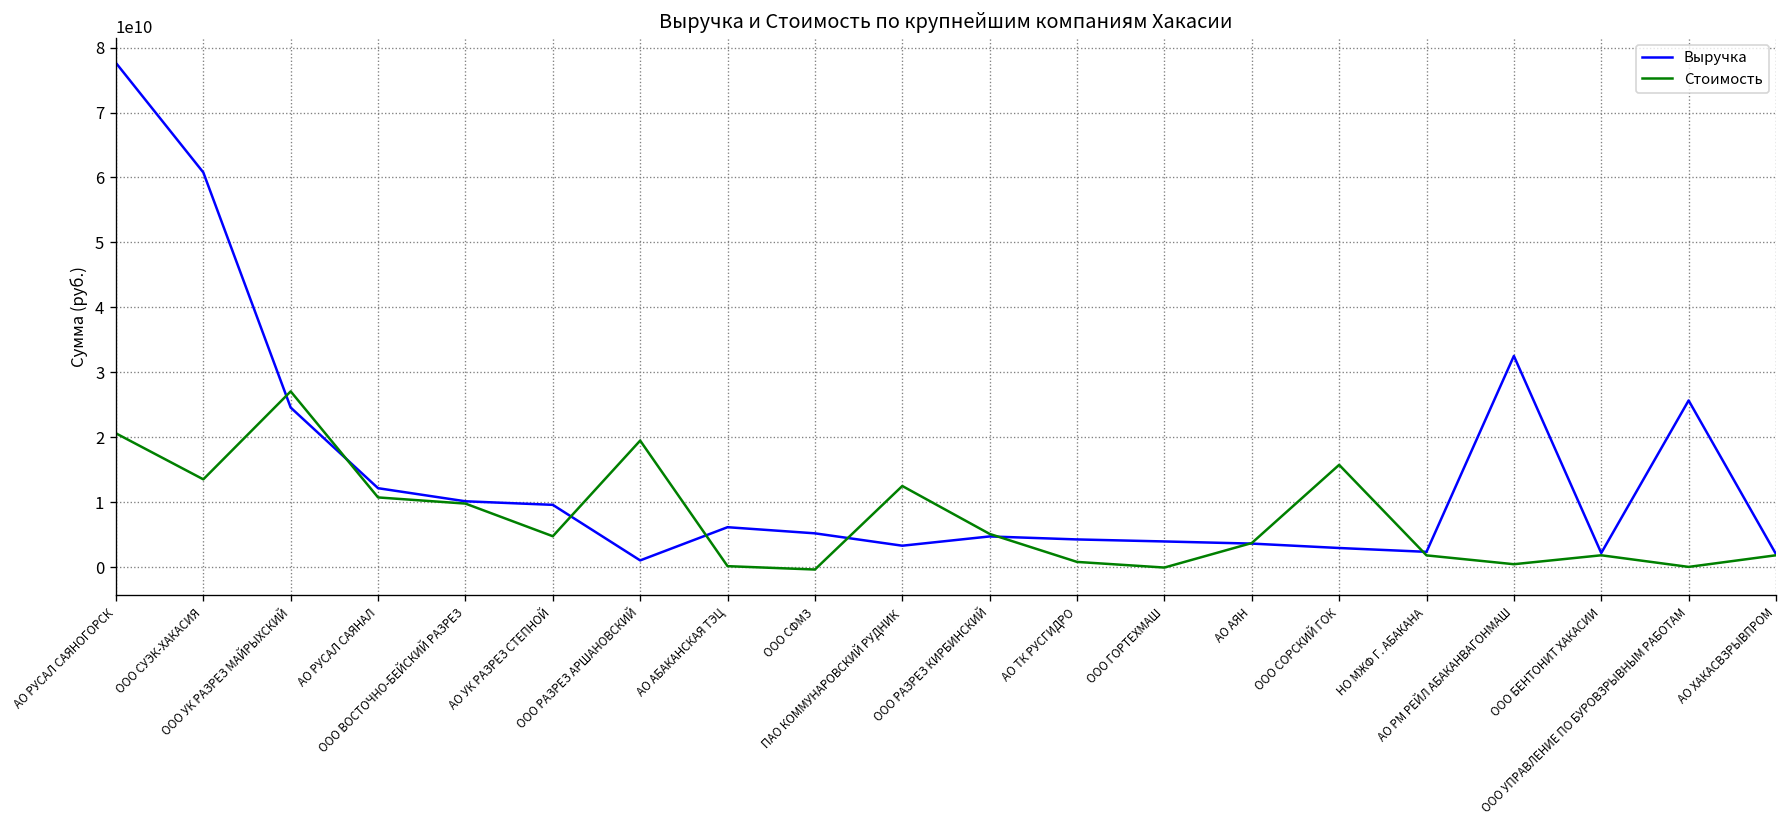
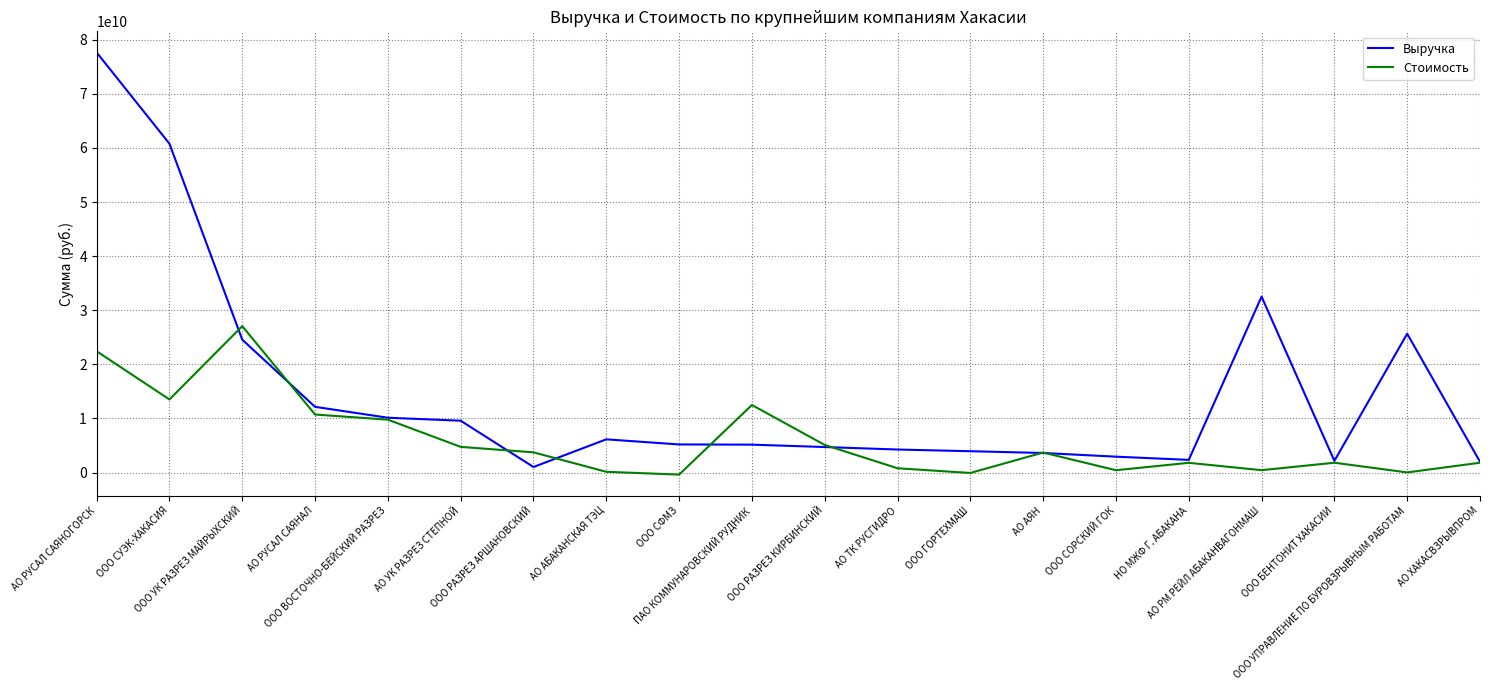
Стоимость, АО РУСАЛ САЯНОГОРСК: 21000000000 -> 22000000000
Стоимость, ООО РАЗРЕЗ АРШАНОВСКИЙ: 19000000000 -> 4000000000
Выручка, ПАО КОММУНАРОВСКИЙ РУДНИК: 3000000000 -> 5000000000
Стоимость, ООО СОРСКИЙ ГОК: 16000000000 -> 0
